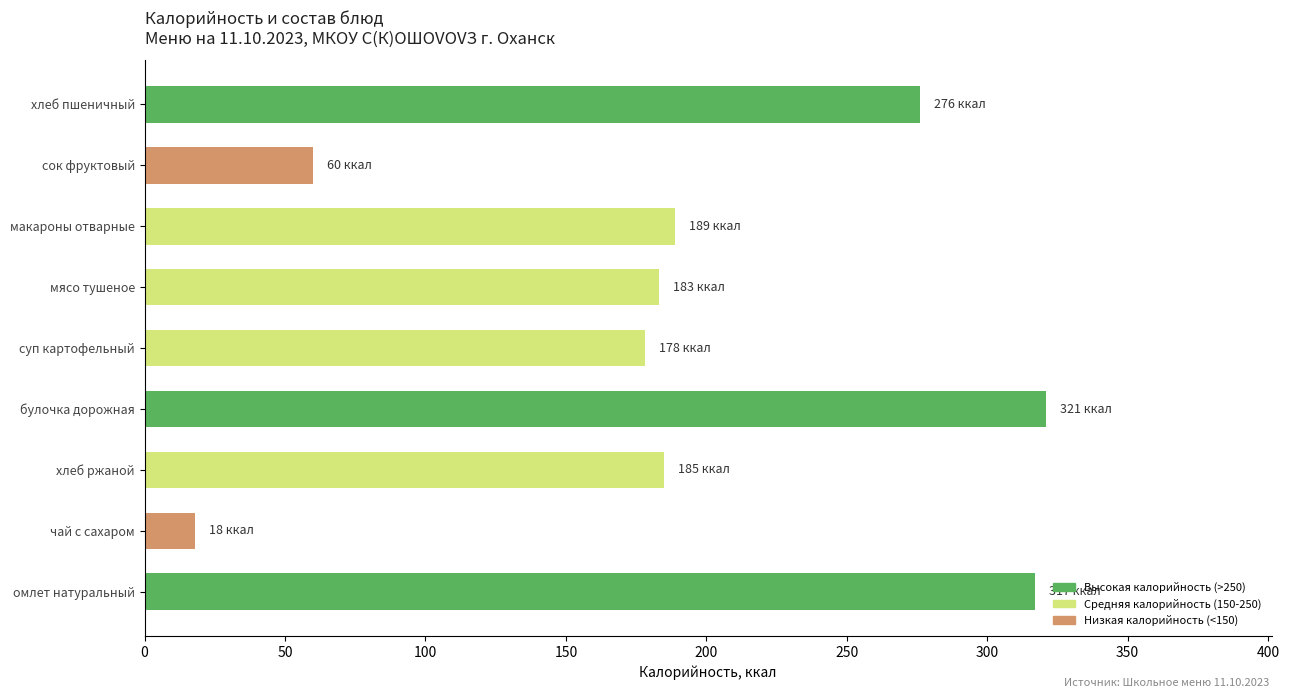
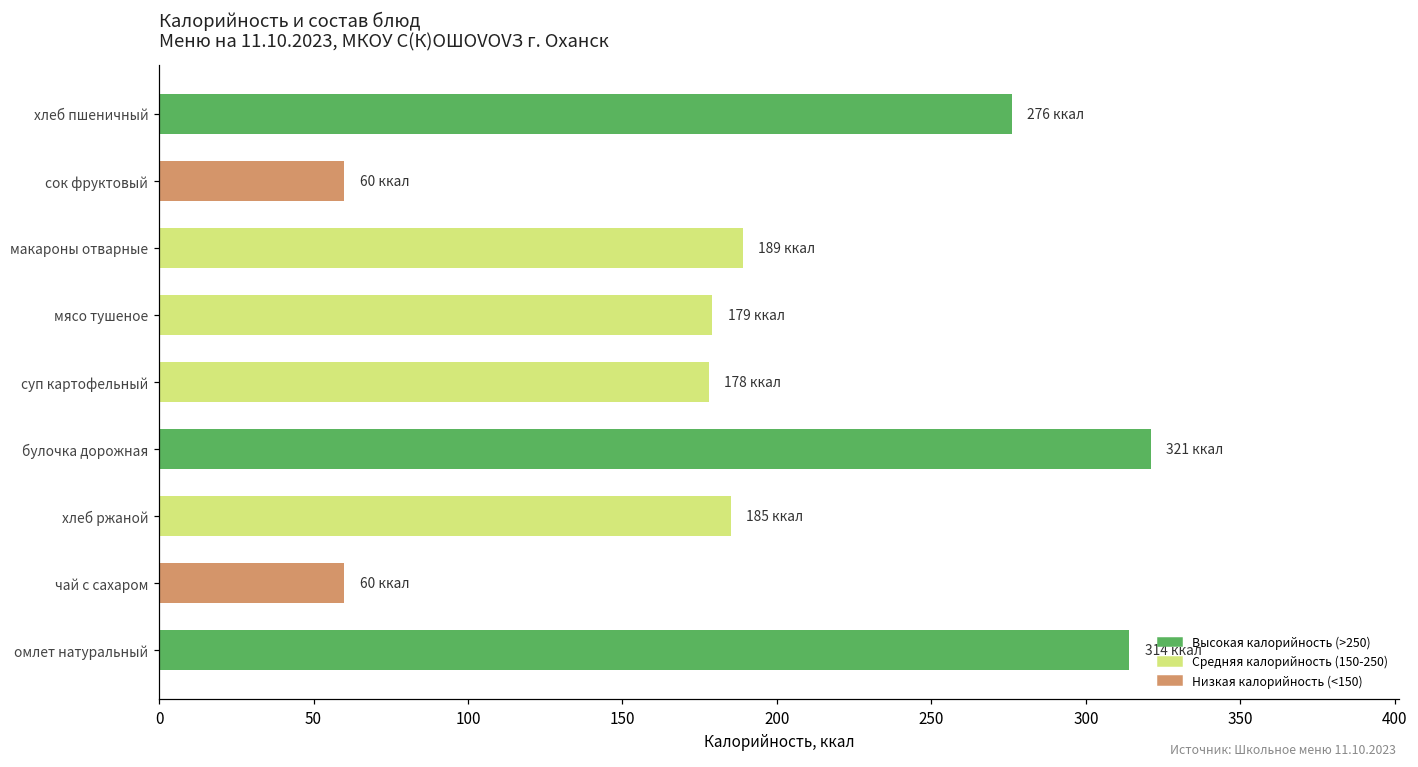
мясо тушеное: 183 -> 179
чай с сахаром: 18 -> 60
омлет натуральный: 317 -> 314
